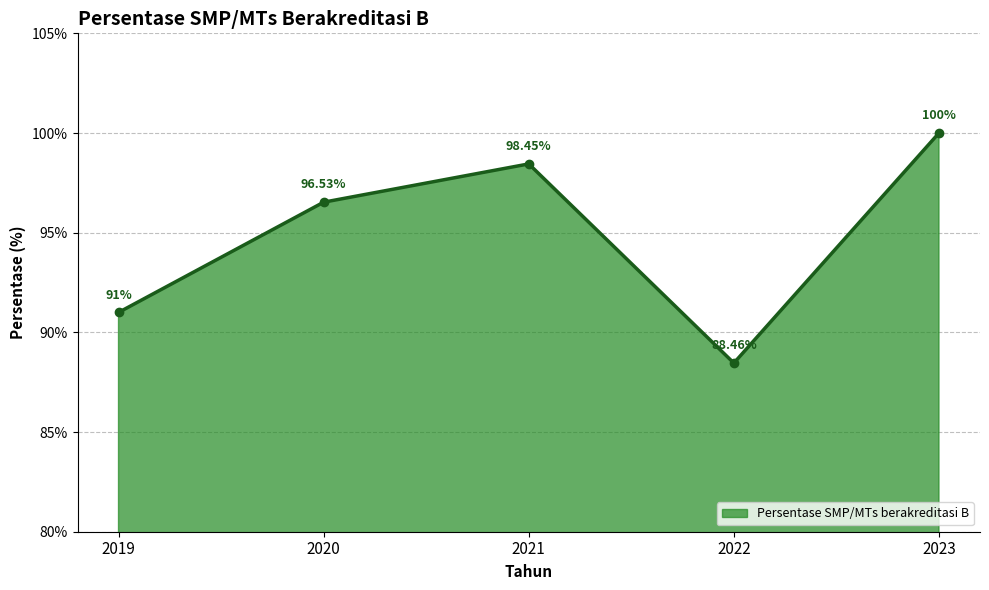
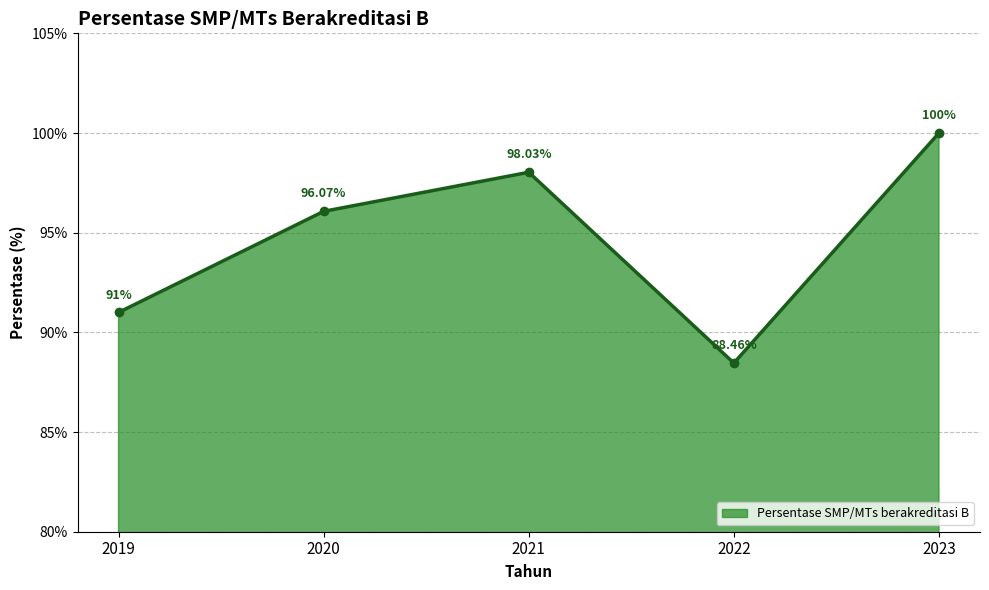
2020: 96.53% -> 96.07%
2021: 98.45% -> 98.03%
